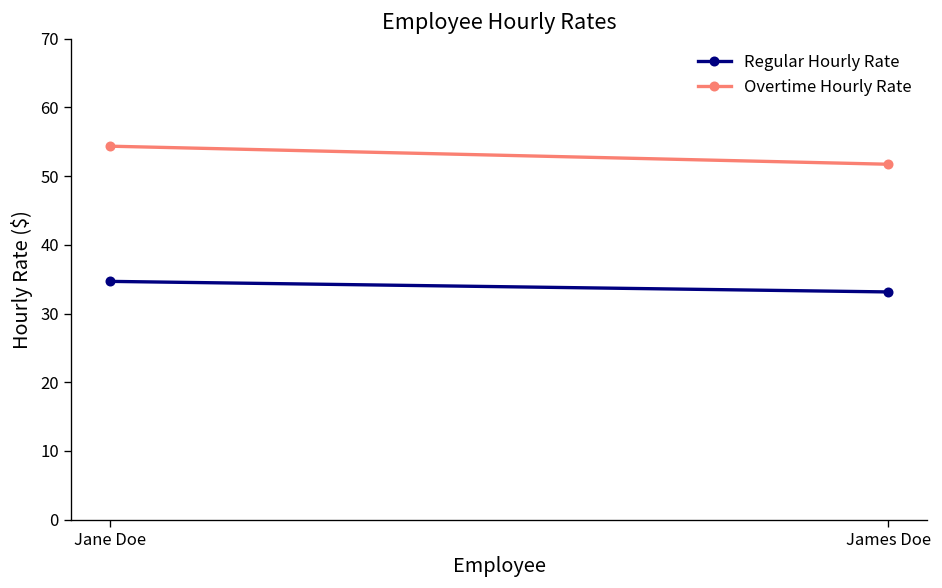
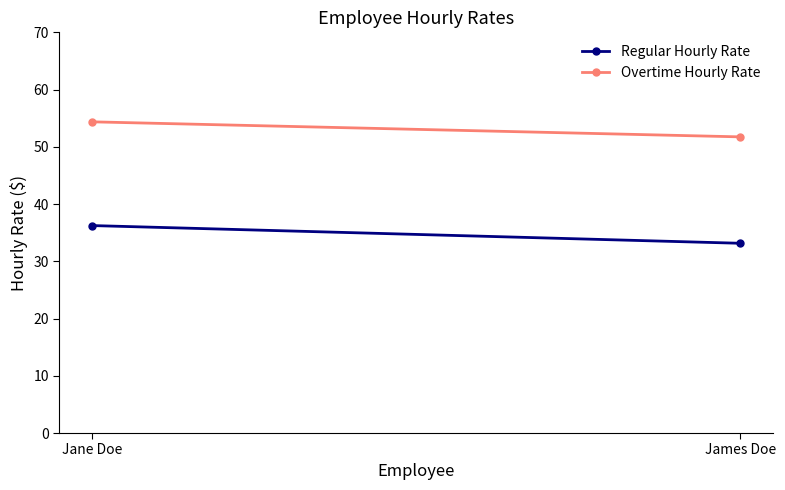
Regular Hourly Rate, Jane Doe: 35 -> 36
